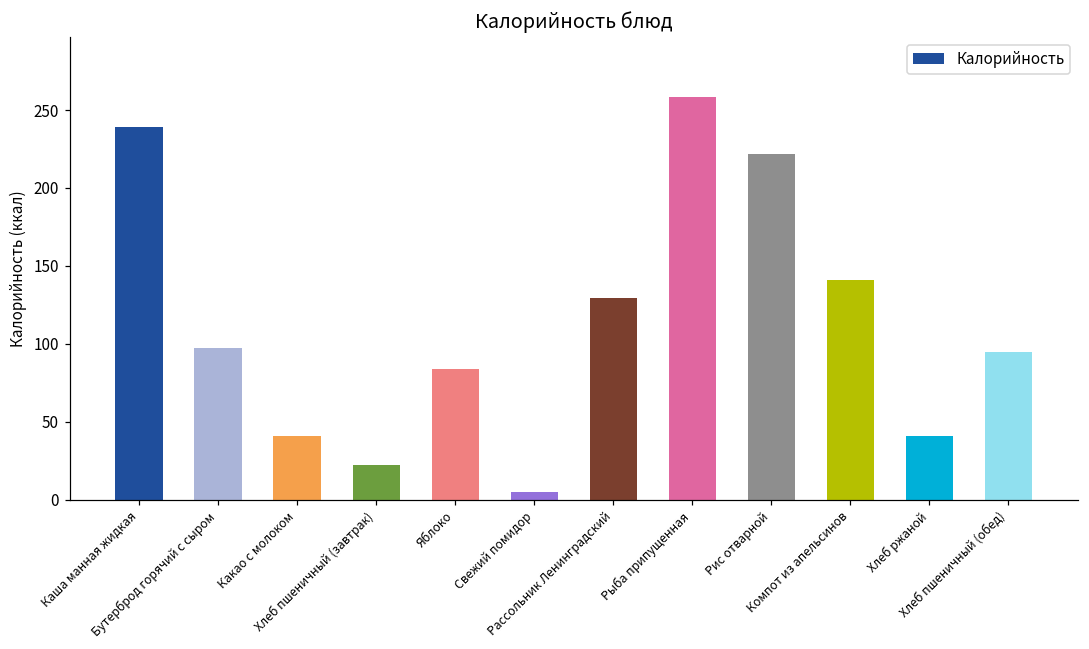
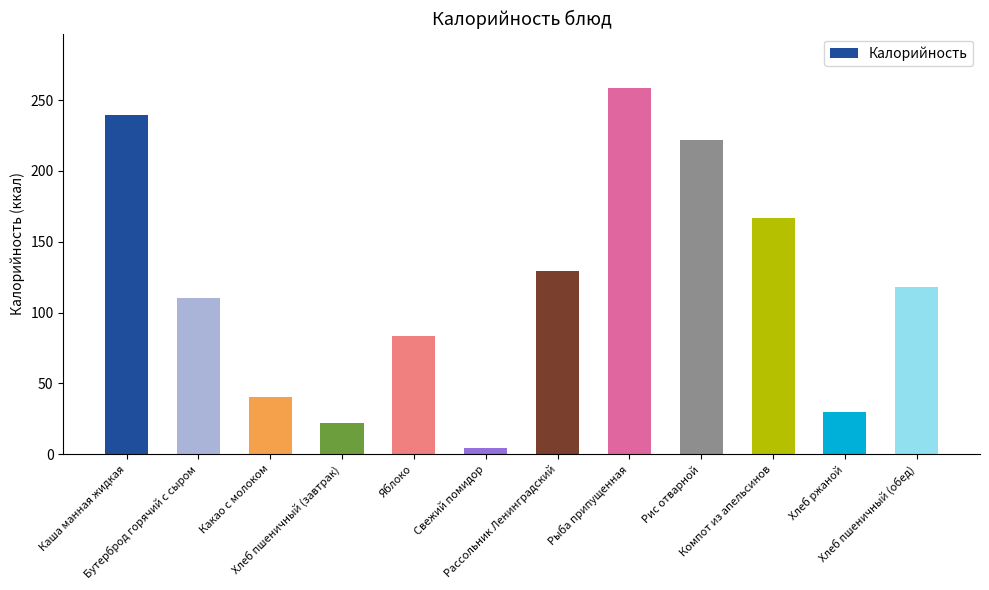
Бутерброд горячий с сыром: 98 -> 110
Компот из апельсинов: 141 -> 166
Хлеб ржаной: 41 -> 30
Хлеб пшеничный (обед): 95 -> 118
